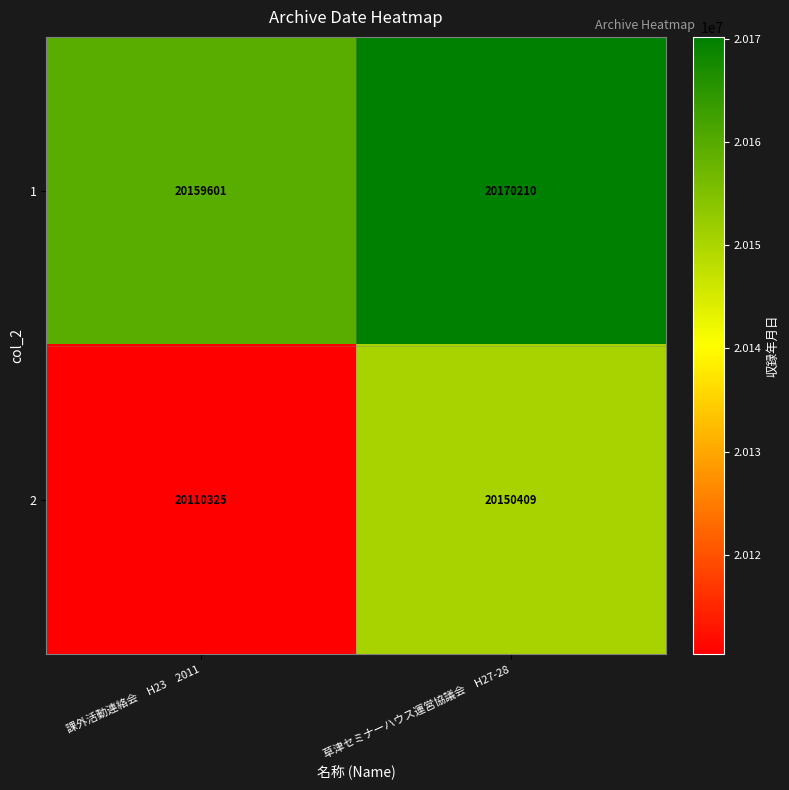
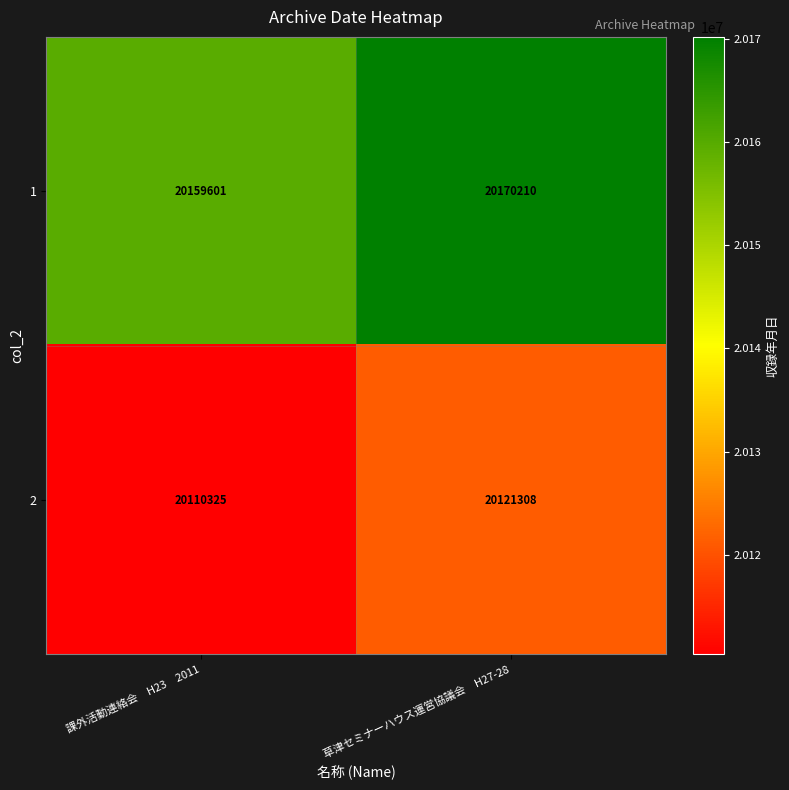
2, 草津セミナーハウス運営協議会 H27-28: 20150409 -> 20121308
